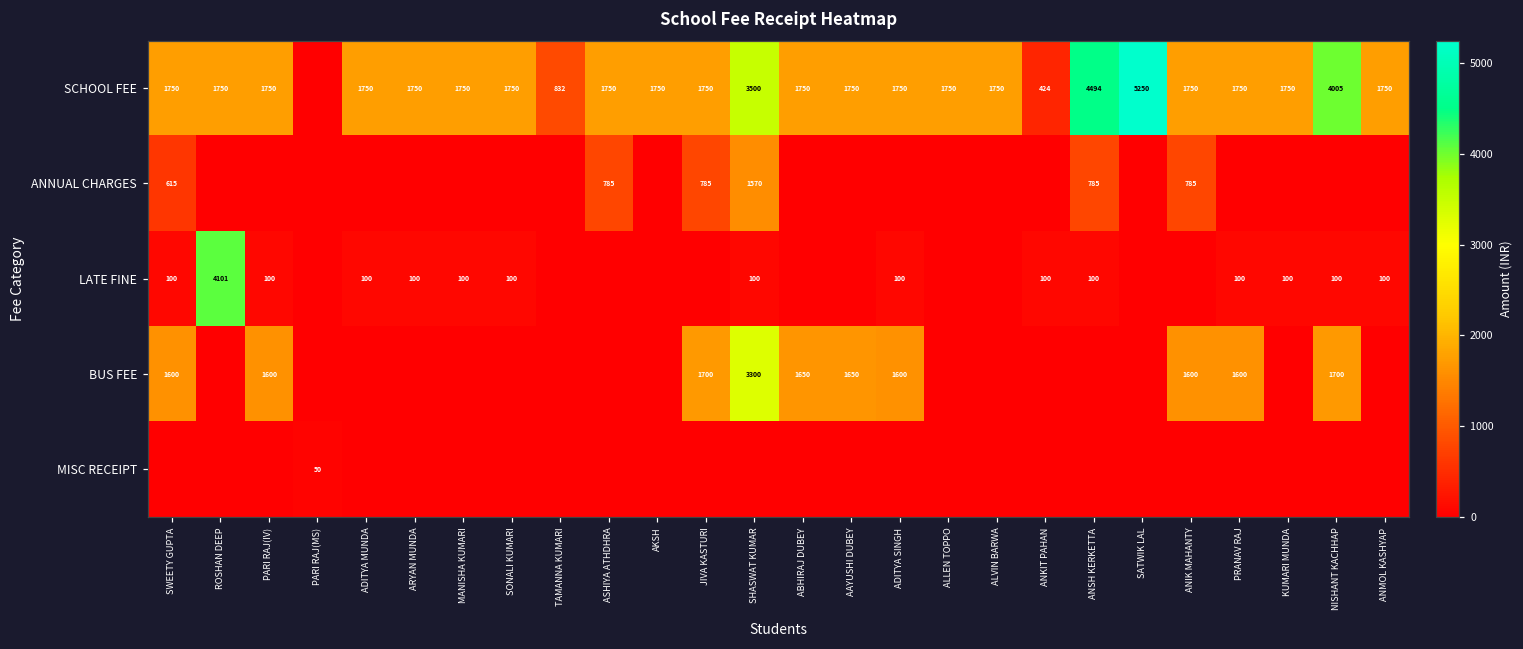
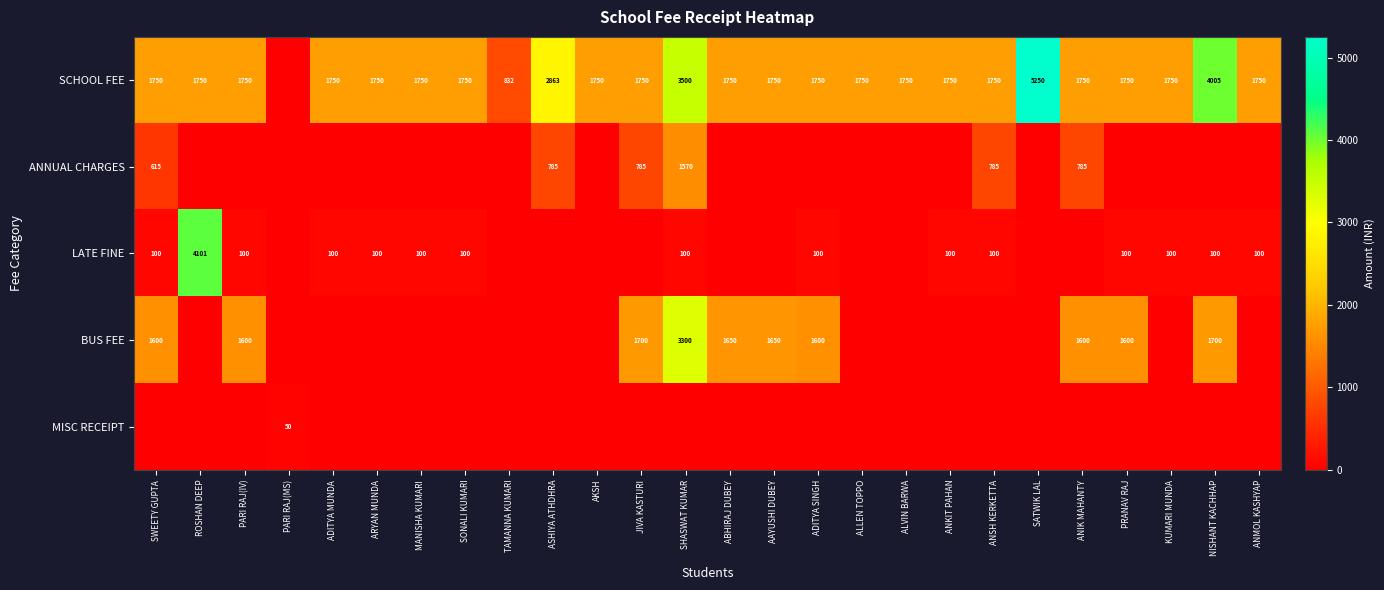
SCHOOL FEE, ASHIYA ATHDHRA: 1750 -> 2863
SCHOOL FEE, ANKIT PAHAN: 424 -> 1750
SCHOOL FEE, ANSH KERKETTA: 4494 -> 1750
